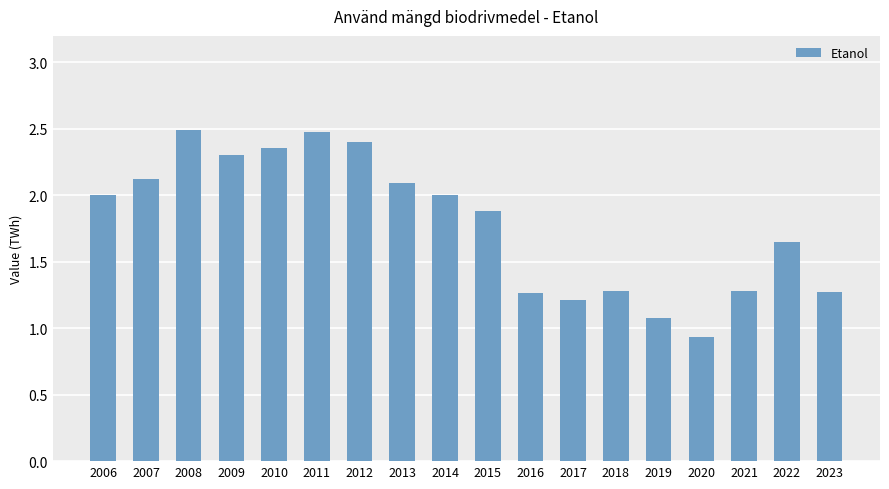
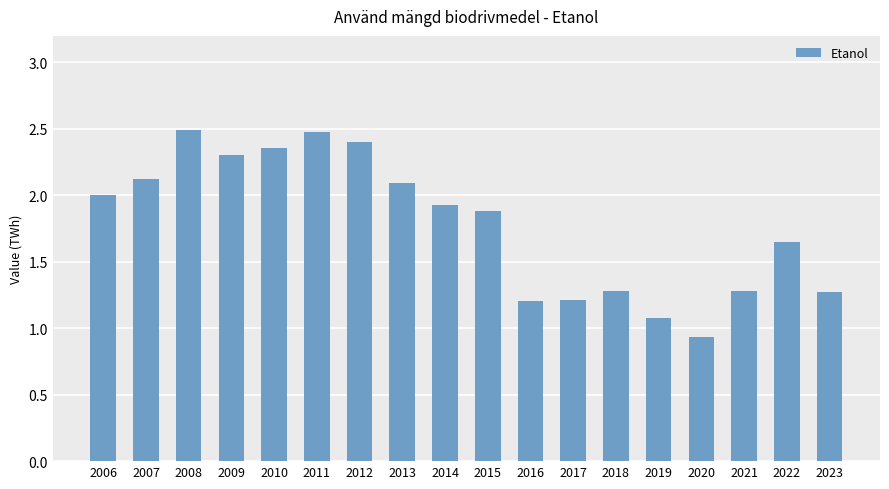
2014: 2.00 -> 1.93
2016: 1.27 -> 1.21
